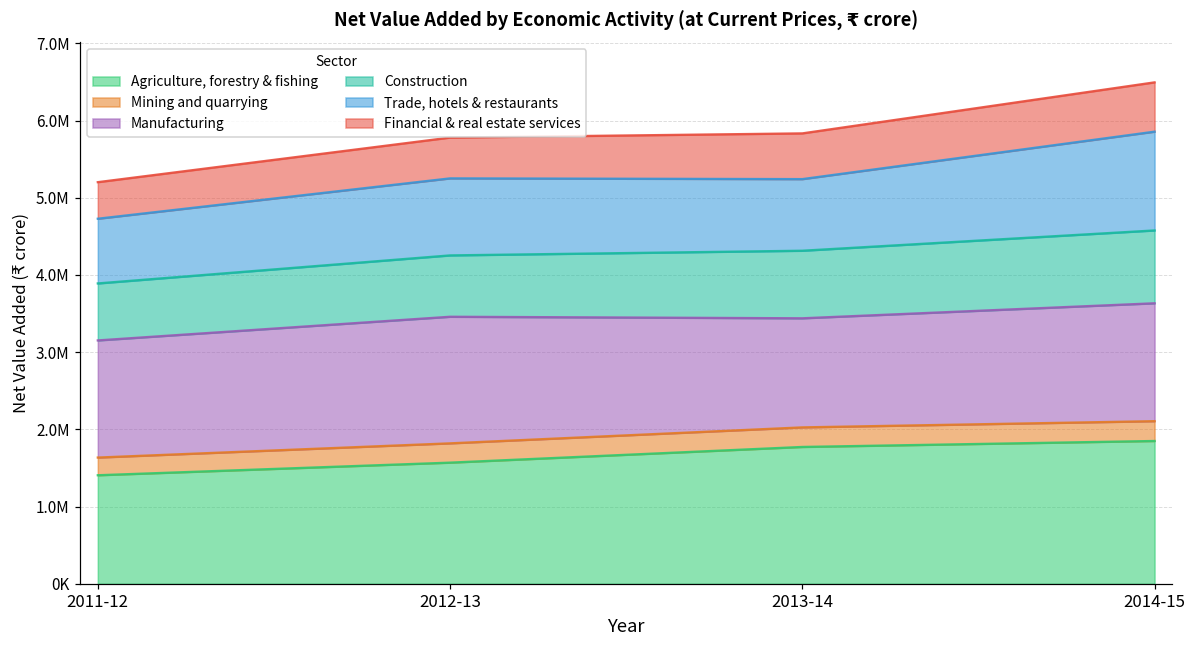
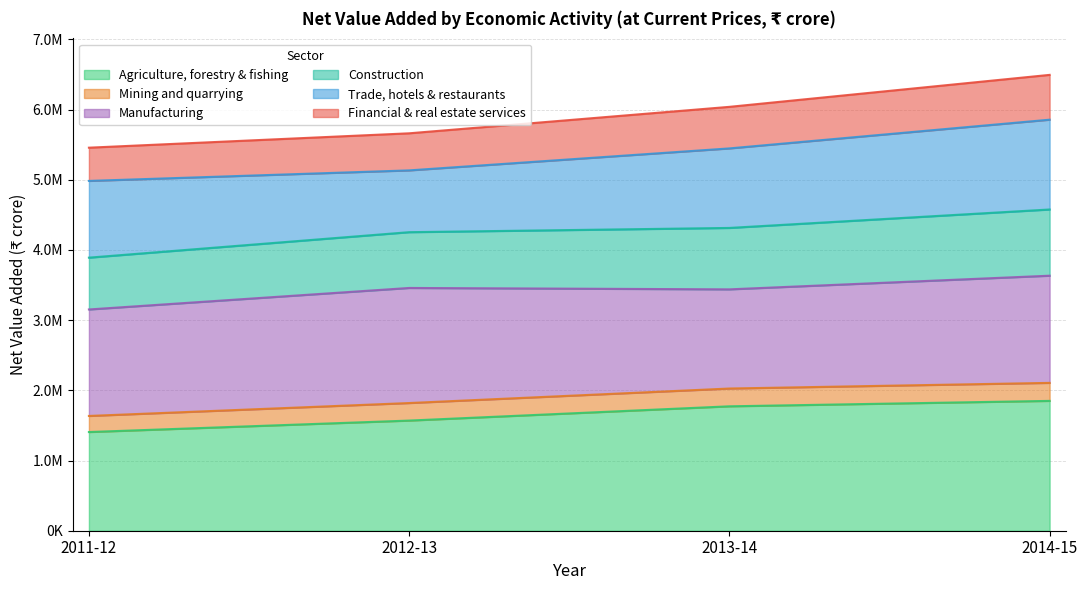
Trade, hotels & restaurants, 2011-12: 800000 -> 1100000
Trade, hotels & restaurants, 2012-13: 1000000 -> 900000
Trade, hotels & restaurants, 2013-14: 900000 -> 1100000
